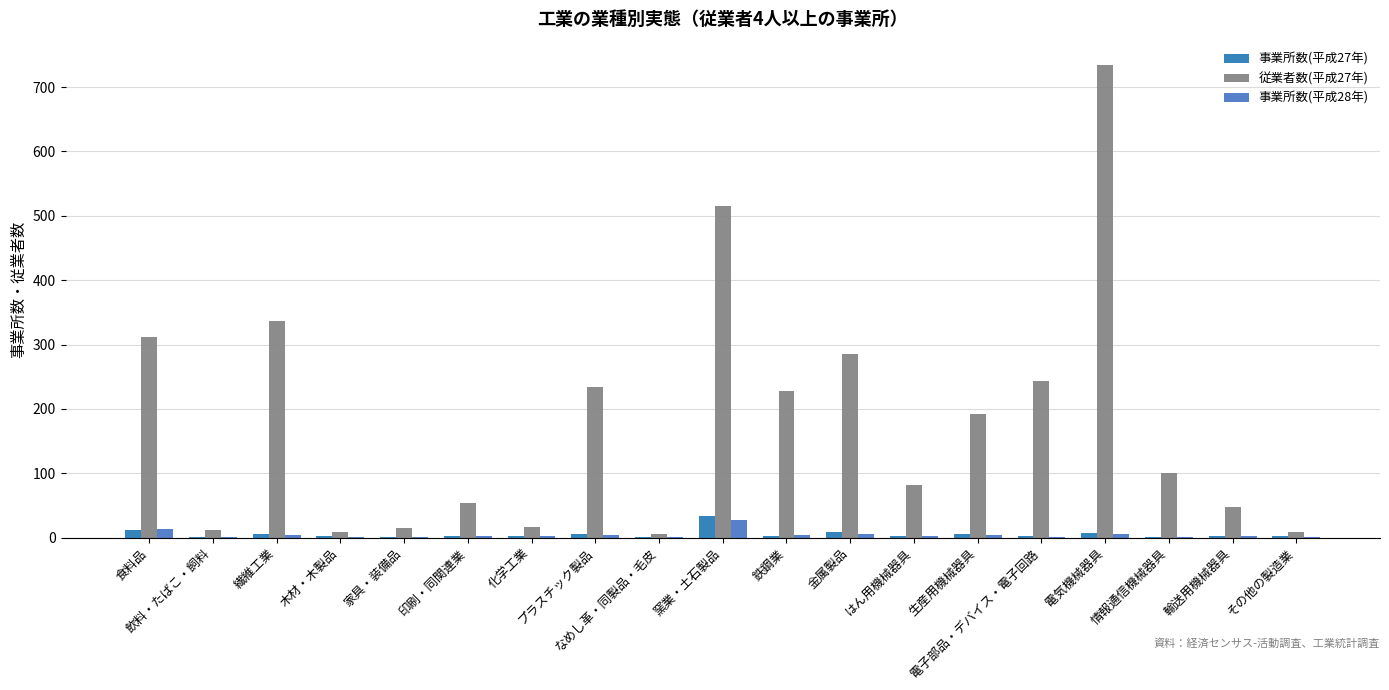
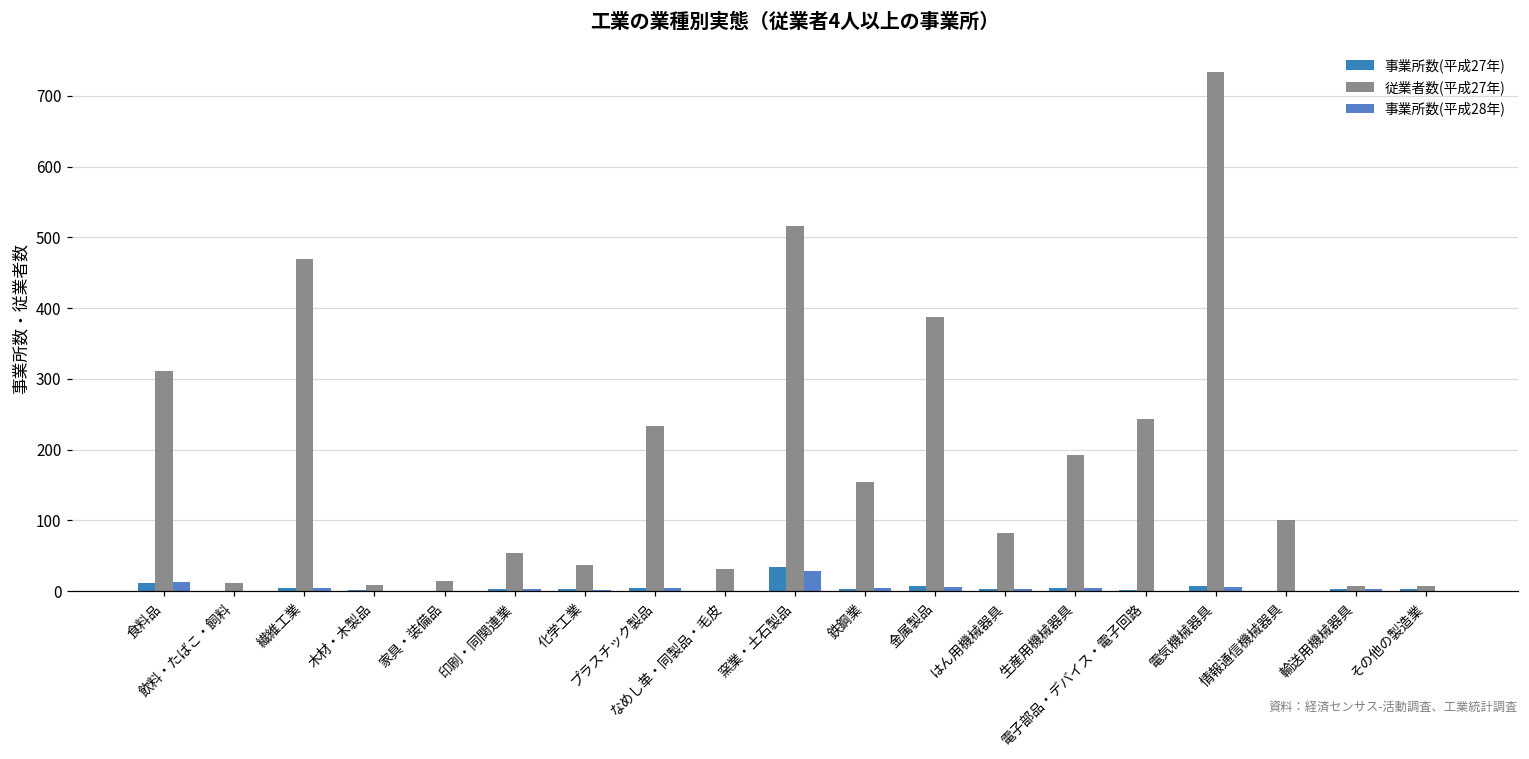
従業者数(平成27年), 繊維工業: 340 -> 470
従業者数(平成27年), 化学工業: 20 -> 40
従業者数(平成27年), なめし革・同製品・毛皮: 10 -> 30
従業者数(平成27年), 鉄鋼業: 230 -> 150
従業者数(平成27年), 金属製品: 290 -> 390
従業者数(平成27年), 輸送用機械器具: 50 -> 10
